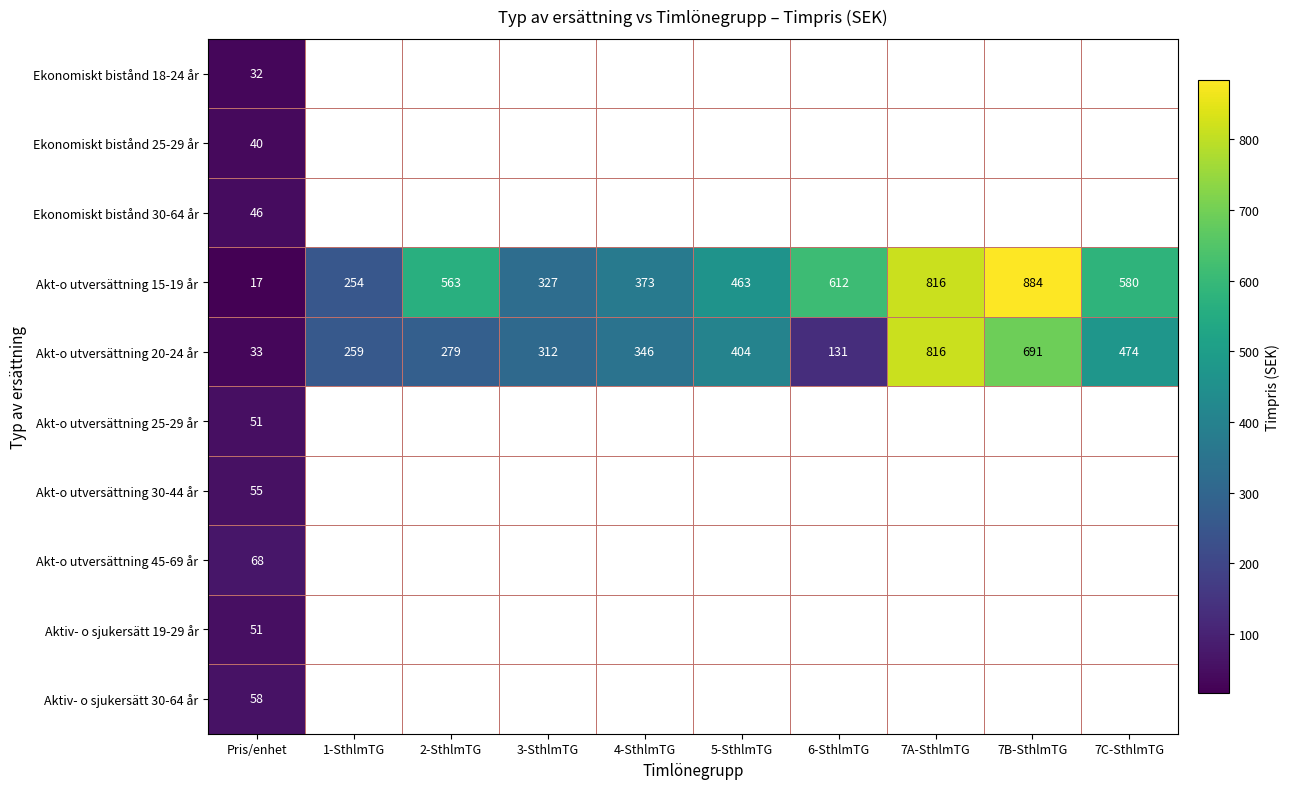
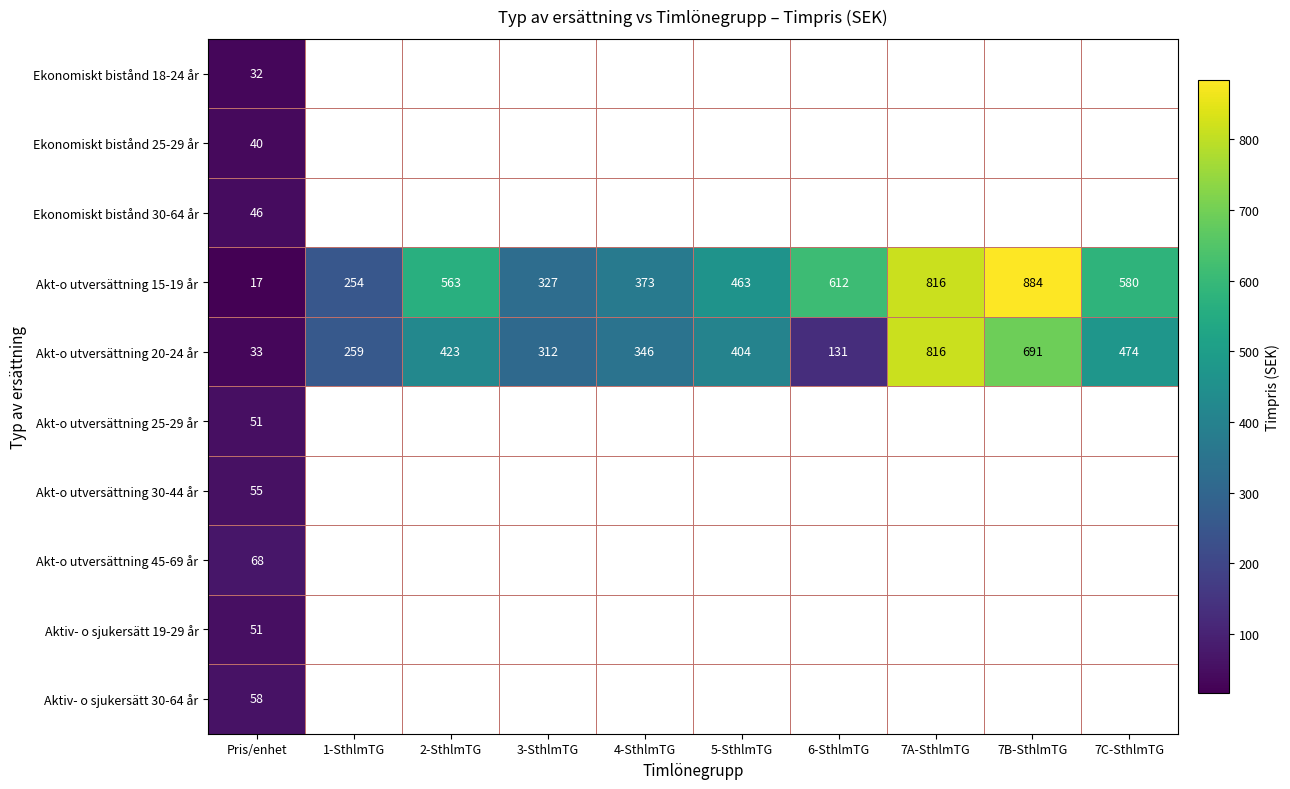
Akt-o utversättning 20-24 år, 2-SthlmTG: 279 -> 423
